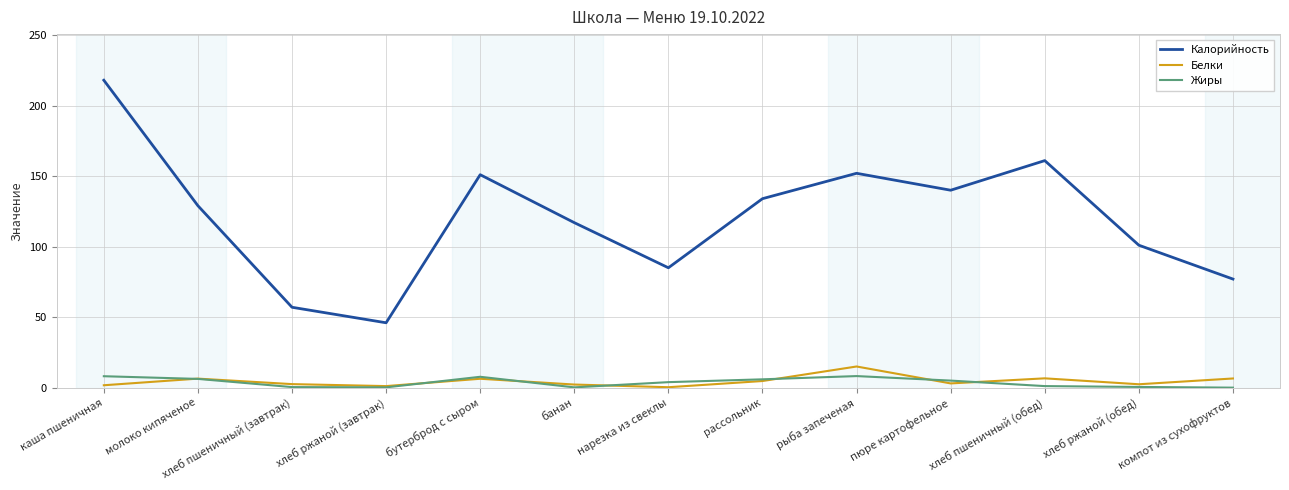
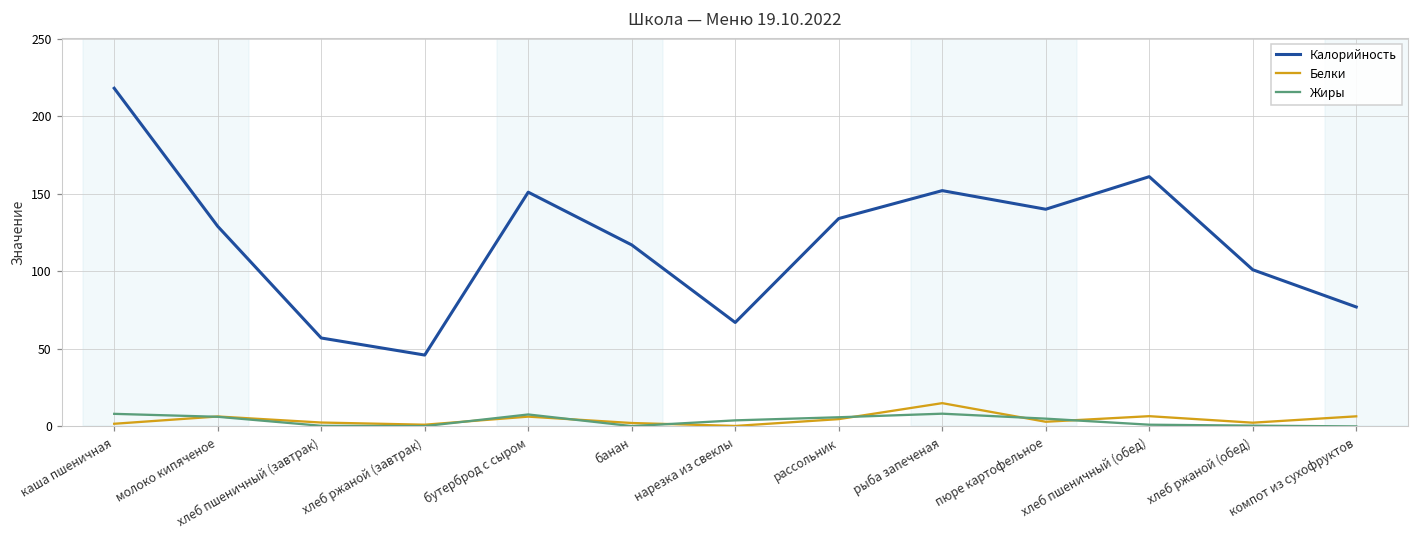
Калорийность, нарезка из свеклы: 85 -> 67
